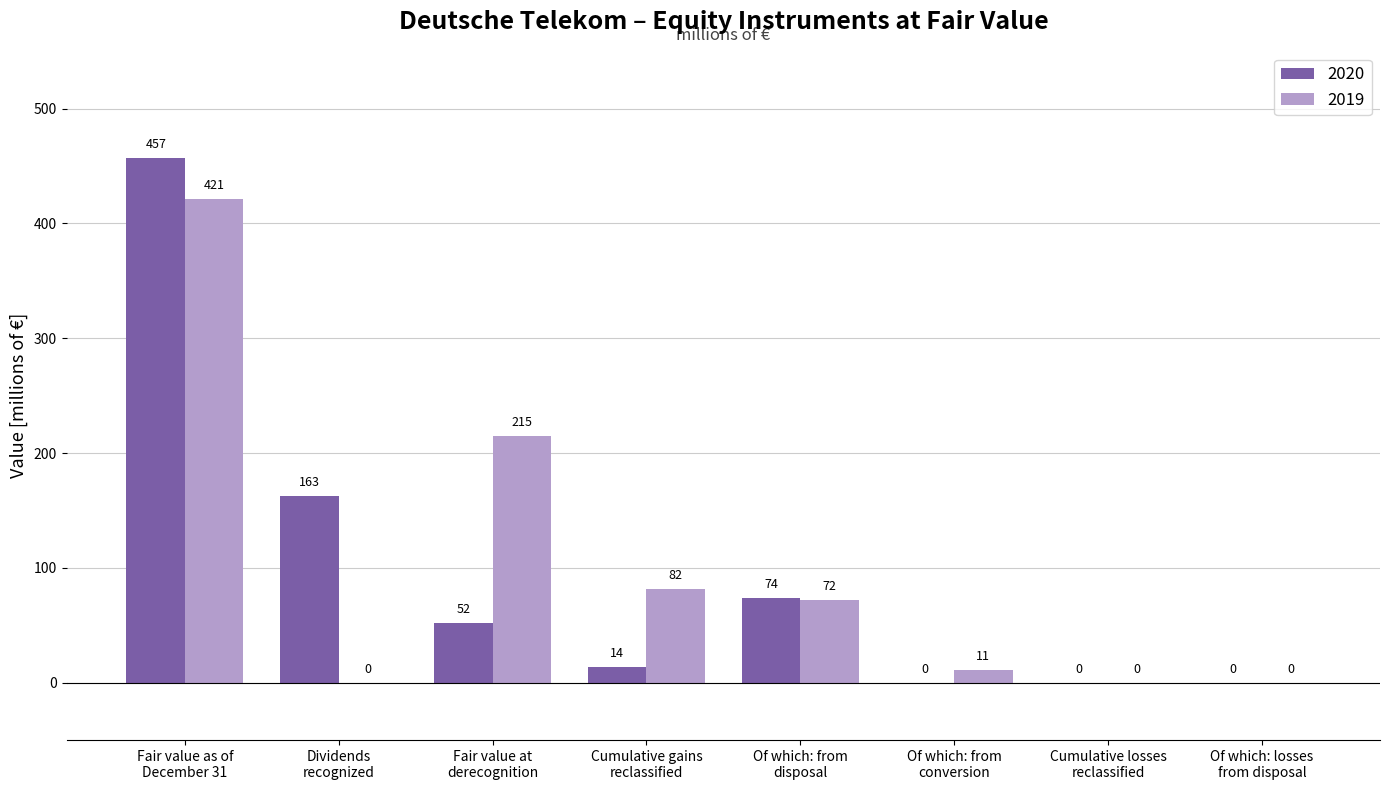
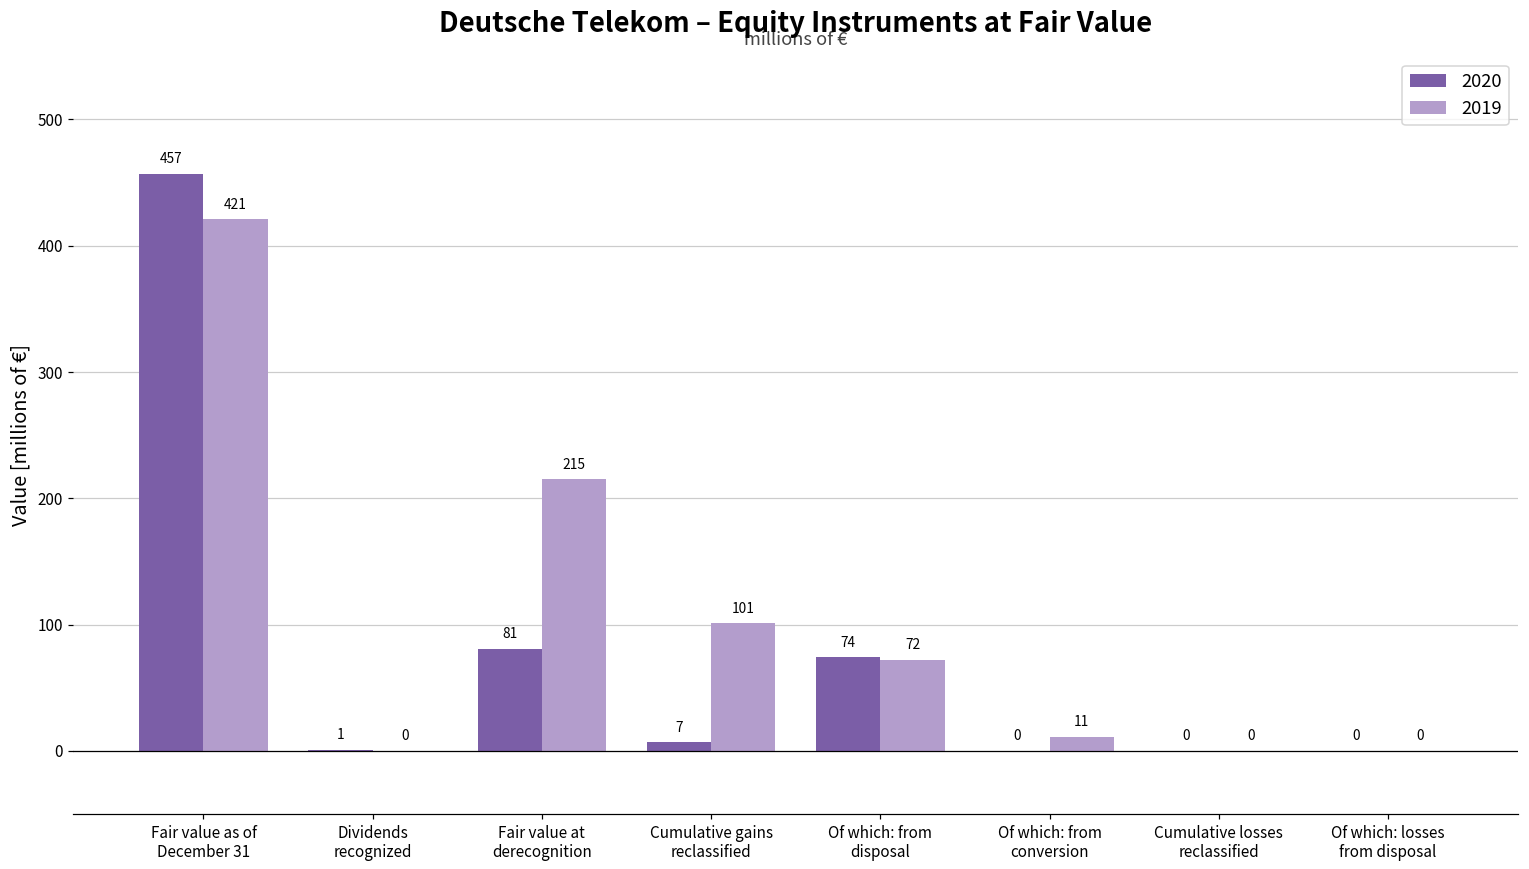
2020, Dividends recognized: 163 -> 1
2020, Fair value at derecognition: 52 -> 81
2020, Cumulative gains reclassified: 14 -> 7
2019, Cumulative gains reclassified: 82 -> 101
